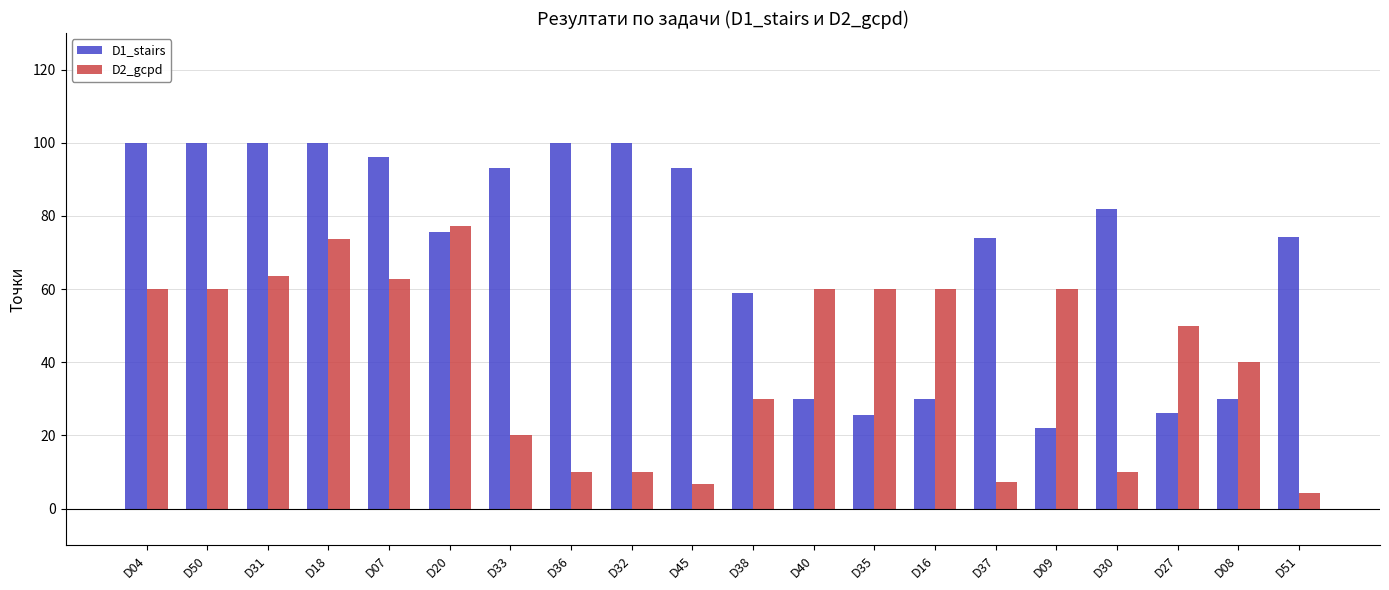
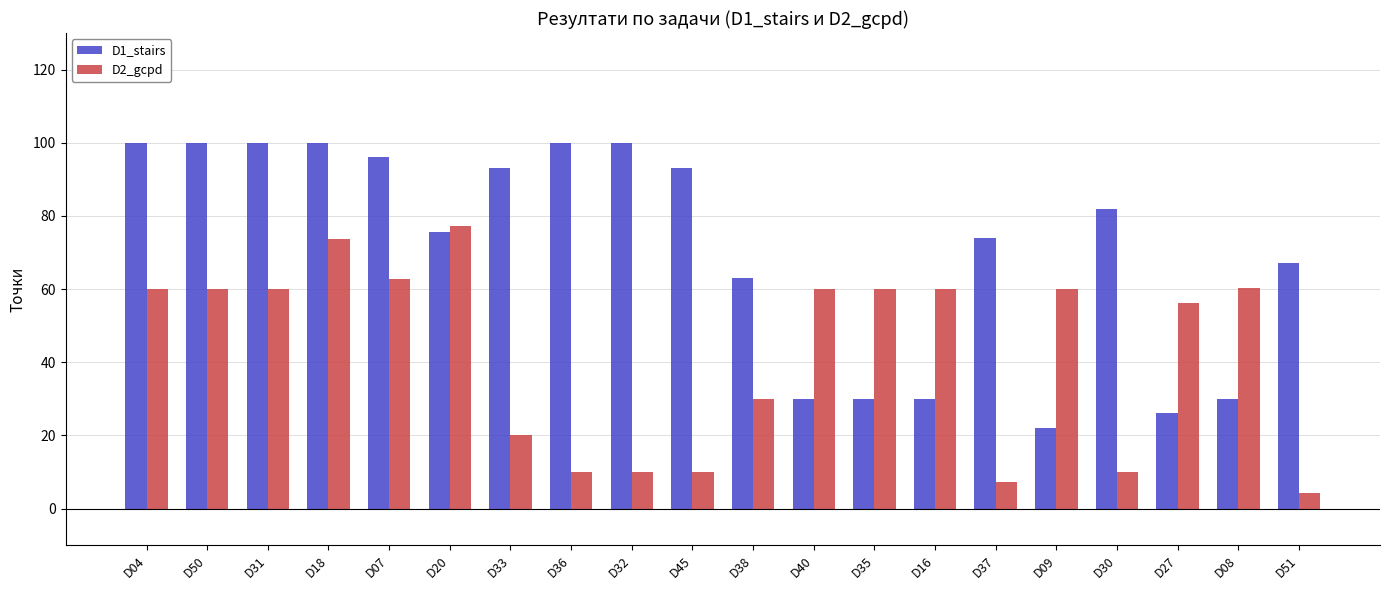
D2_gcpd, D31: 64 -> 60
D2_gcpd, D45: 7 -> 10
D1_stairs, D38: 59 -> 63
D1_stairs, D35: 26 -> 30
D2_gcpd, D27: 50 -> 56
D2_gcpd, D08: 40 -> 60
D1_stairs, D51: 74 -> 67
